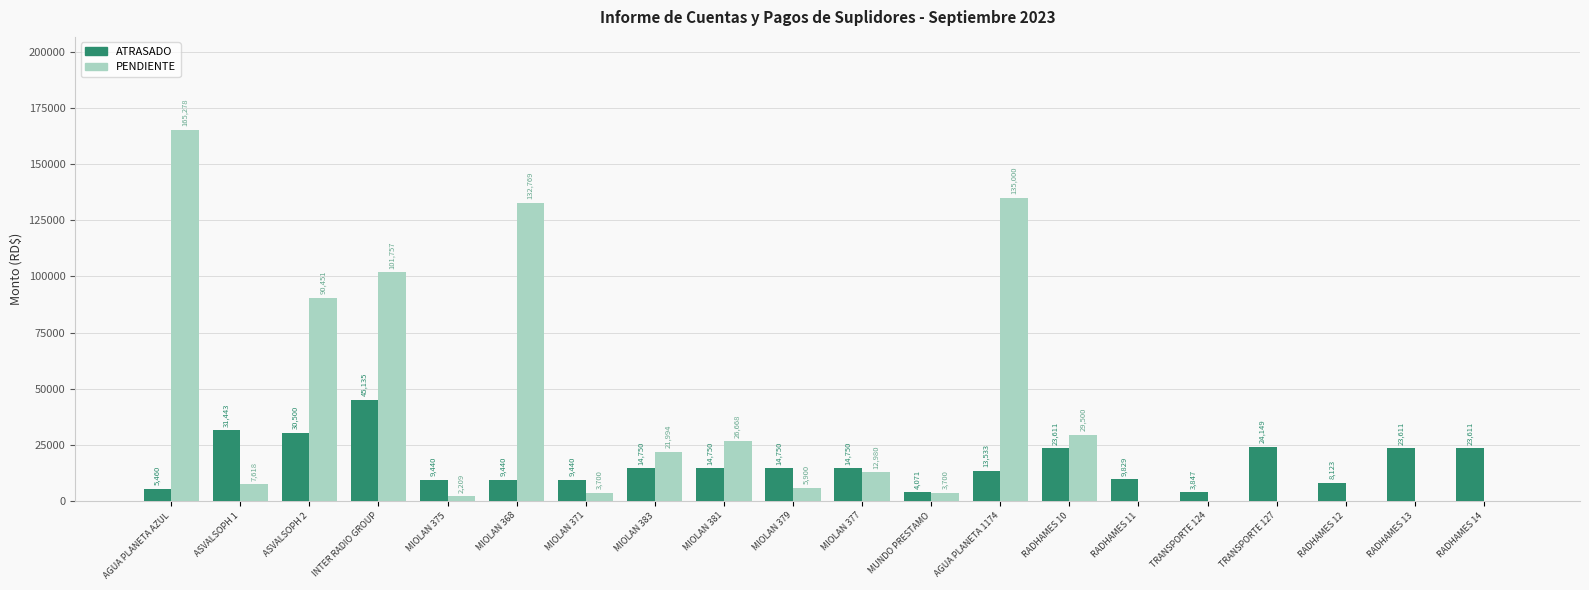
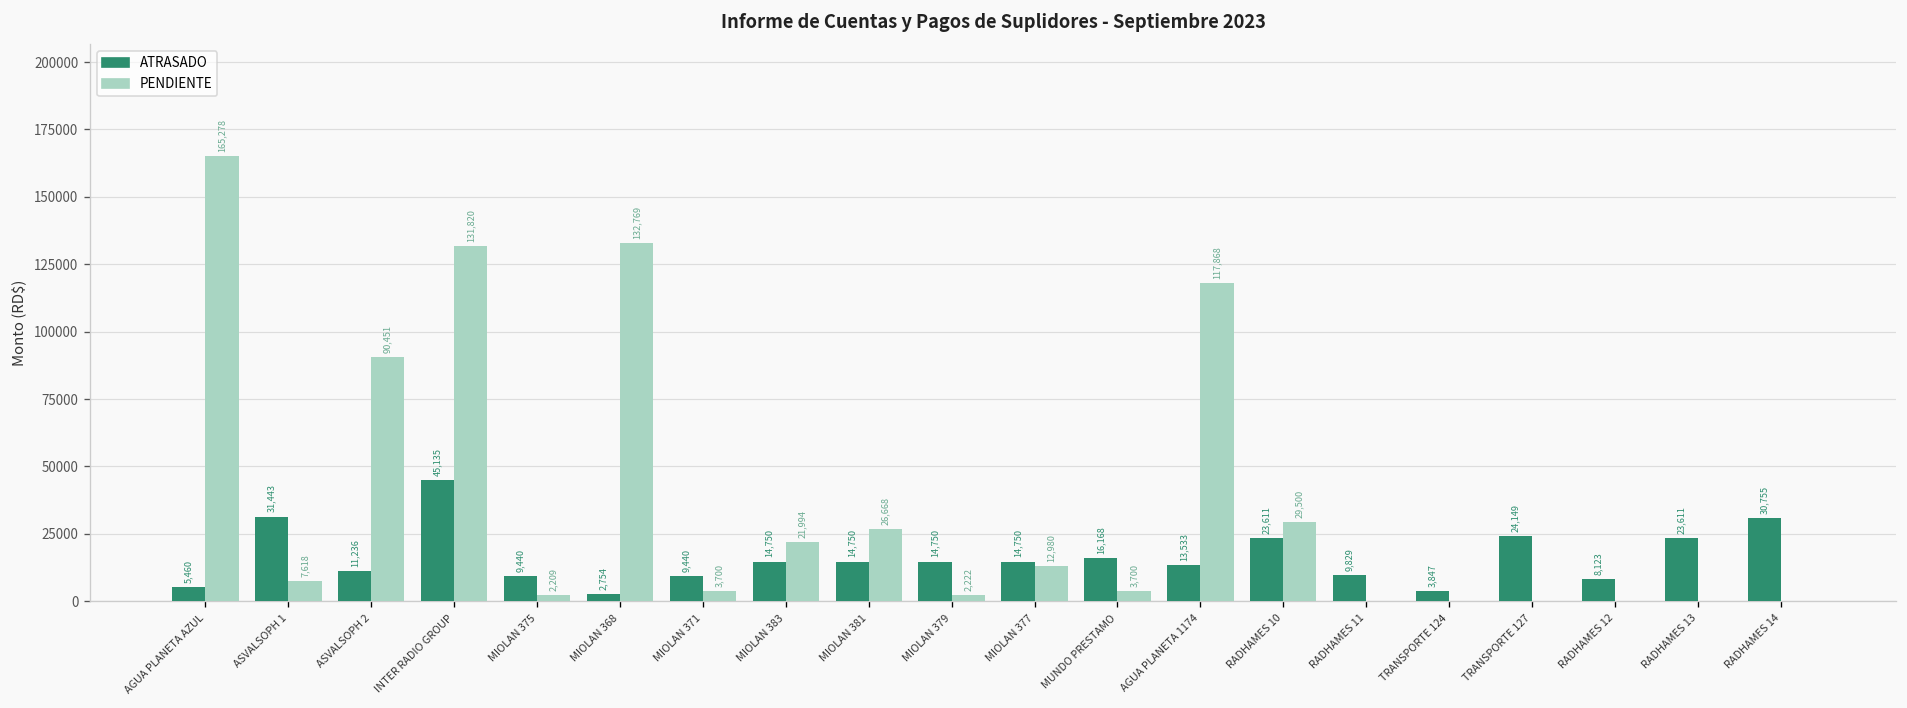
ATRASADO, ASVALSOPH 2: 30,500 -> 11,236
PENDIENTE, INTER RADIO GROUP: 101,757 -> 131,820
ATRASADO, MIOLAN 368: 9,440 -> 2,754
PENDIENTE, MIOLAN 379: 5,900 -> 2,222
ATRASADO, MUNDO PRESTAMO: 4,071 -> 16,168
PENDIENTE, AGUA PLANETA 1174: 135,000 -> 117,868
ATRASADO, RADHAMES 14: 23,611 -> 30,755
